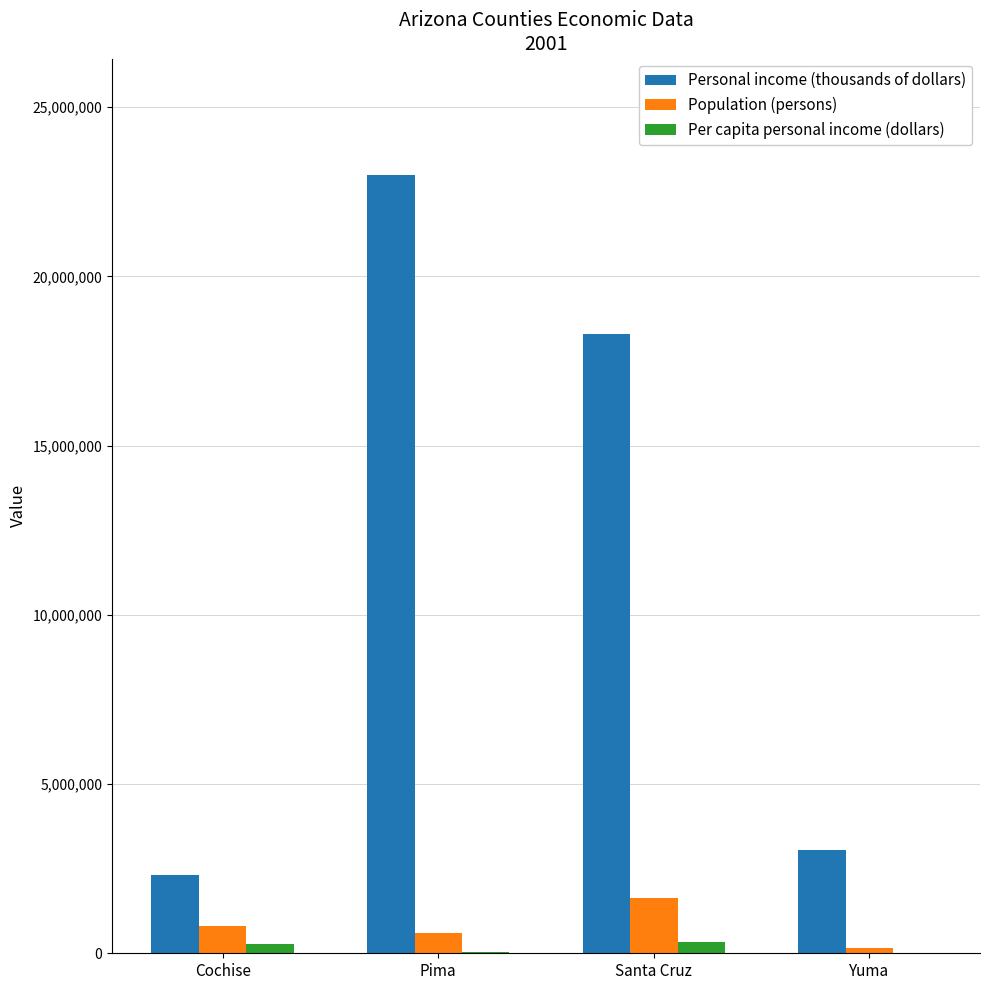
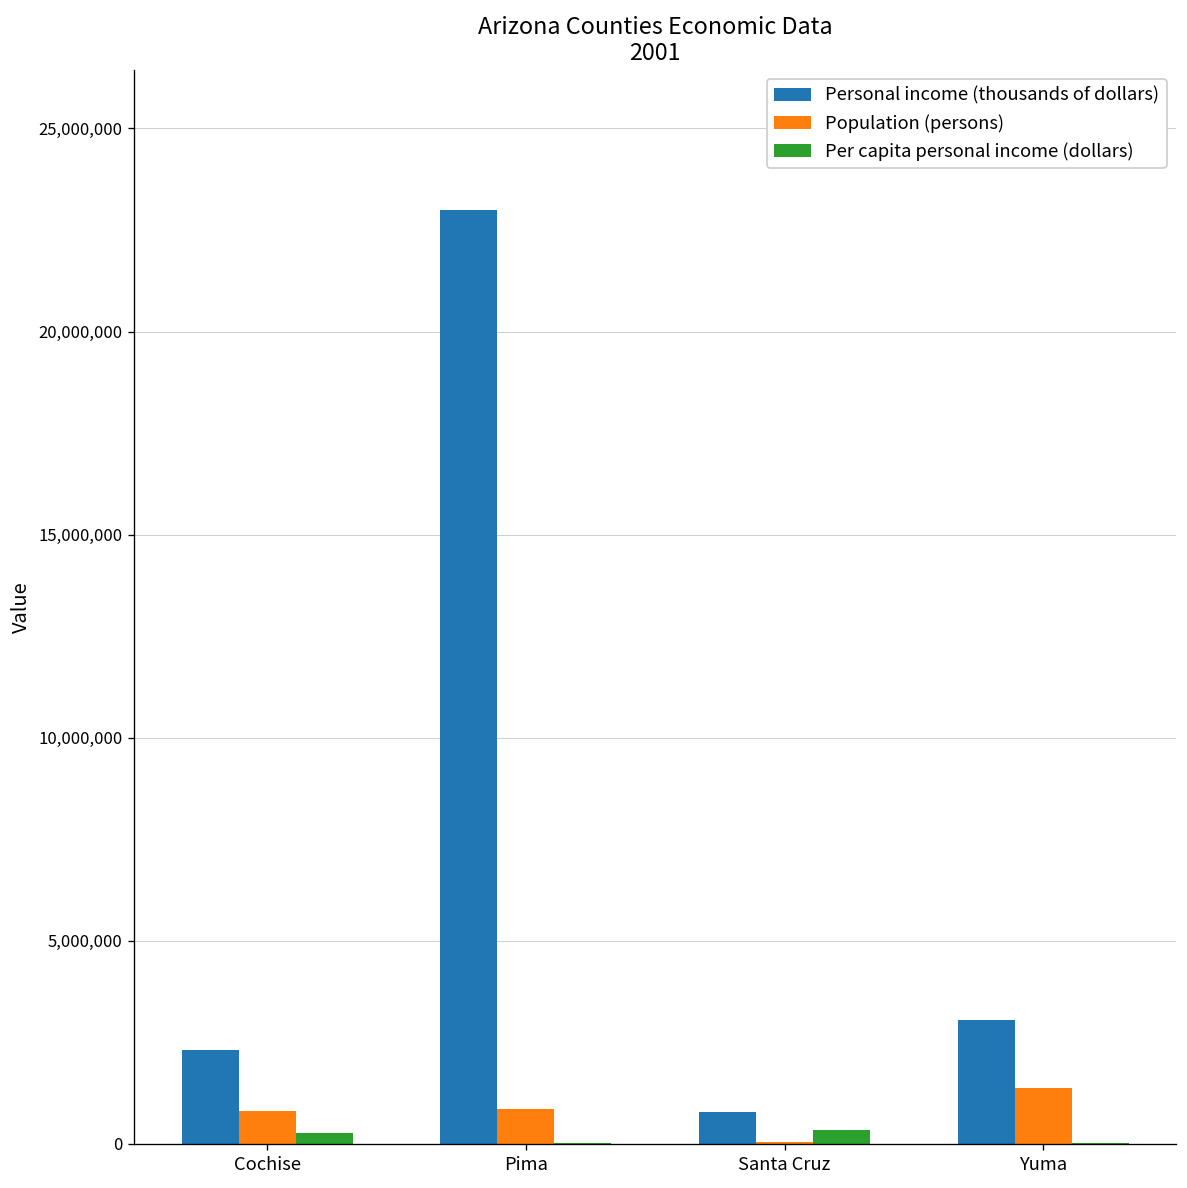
Population (persons), Pima: 600,000 -> 900,000
Personal income (thousands of dollars), Santa Cruz: 18,300,000 -> 800,000
Population (persons), Santa Cruz: 1,600,000 -> 0
Population (persons), Yuma: 200,000 -> 1,400,000
